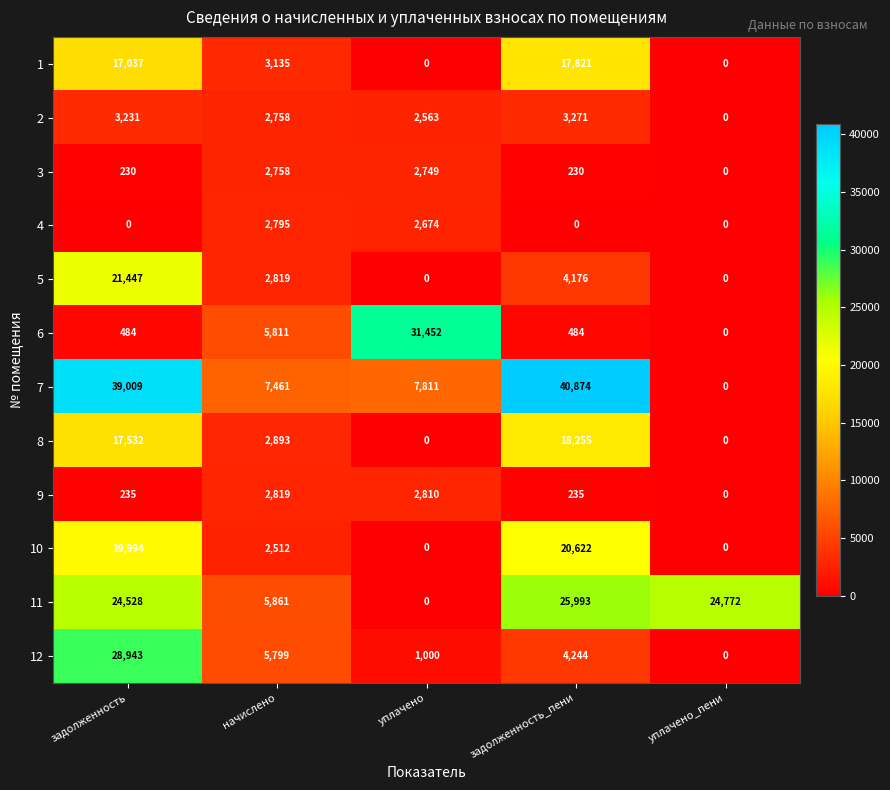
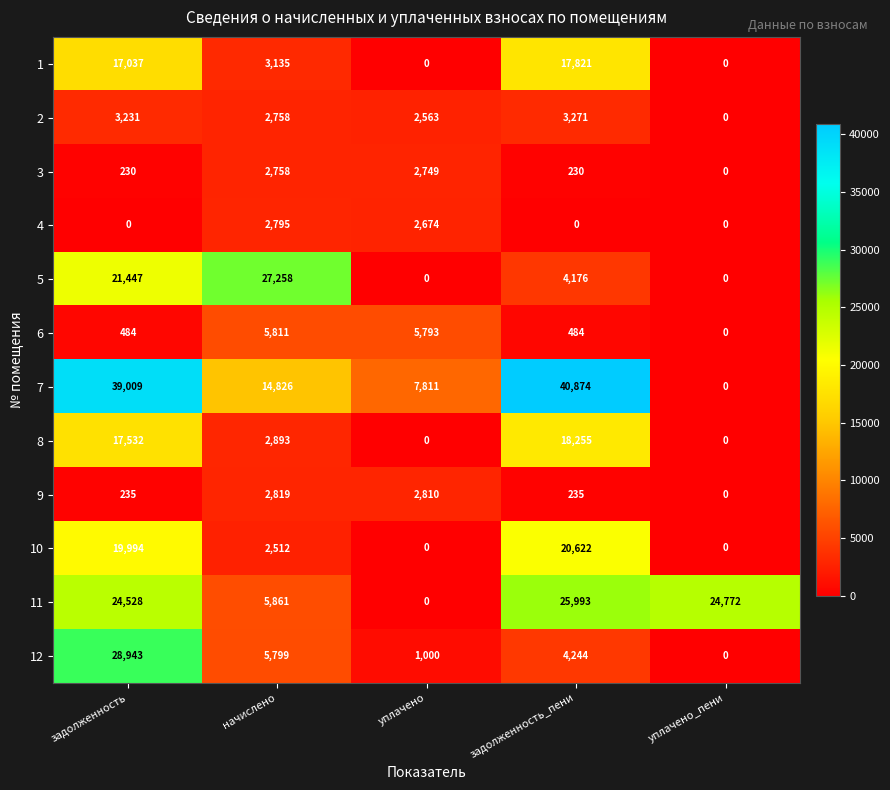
5, начислено: 2,819 -> 27,258
6, уплачено: 31,452 -> 5,793
7, начислено: 7,461 -> 14,826
